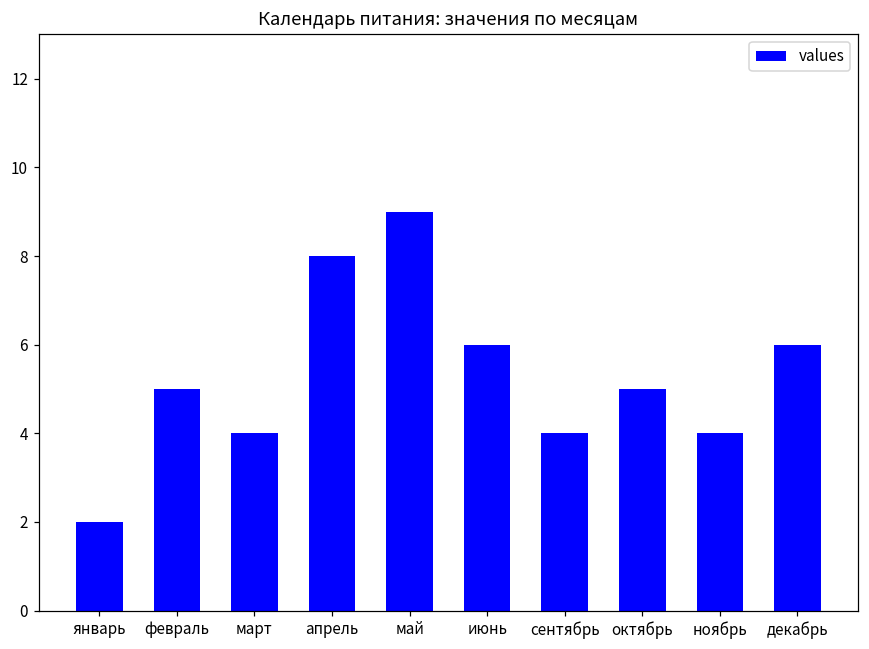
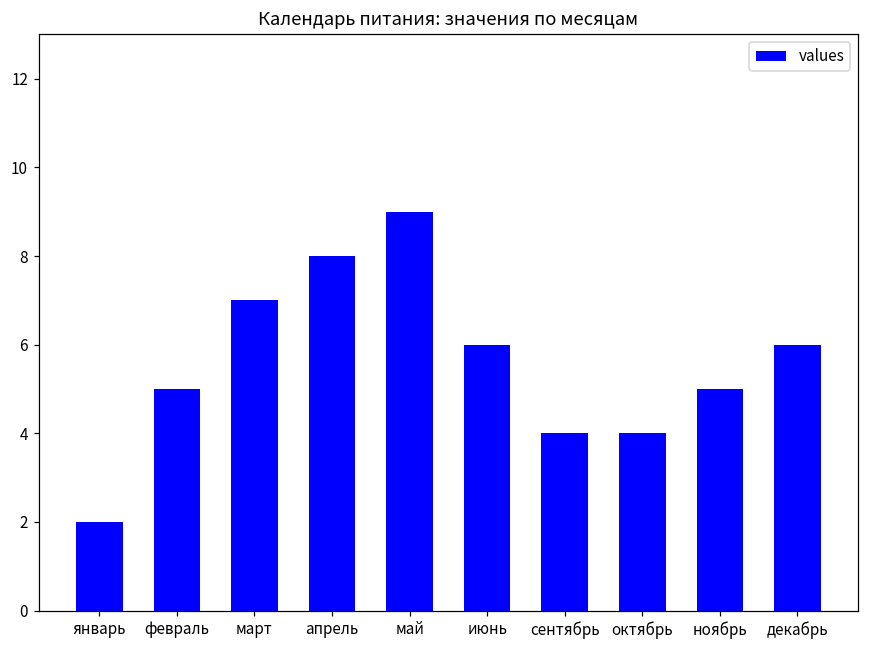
март: 4 -> 7
октябрь: 5 -> 4
ноябрь: 4 -> 5
